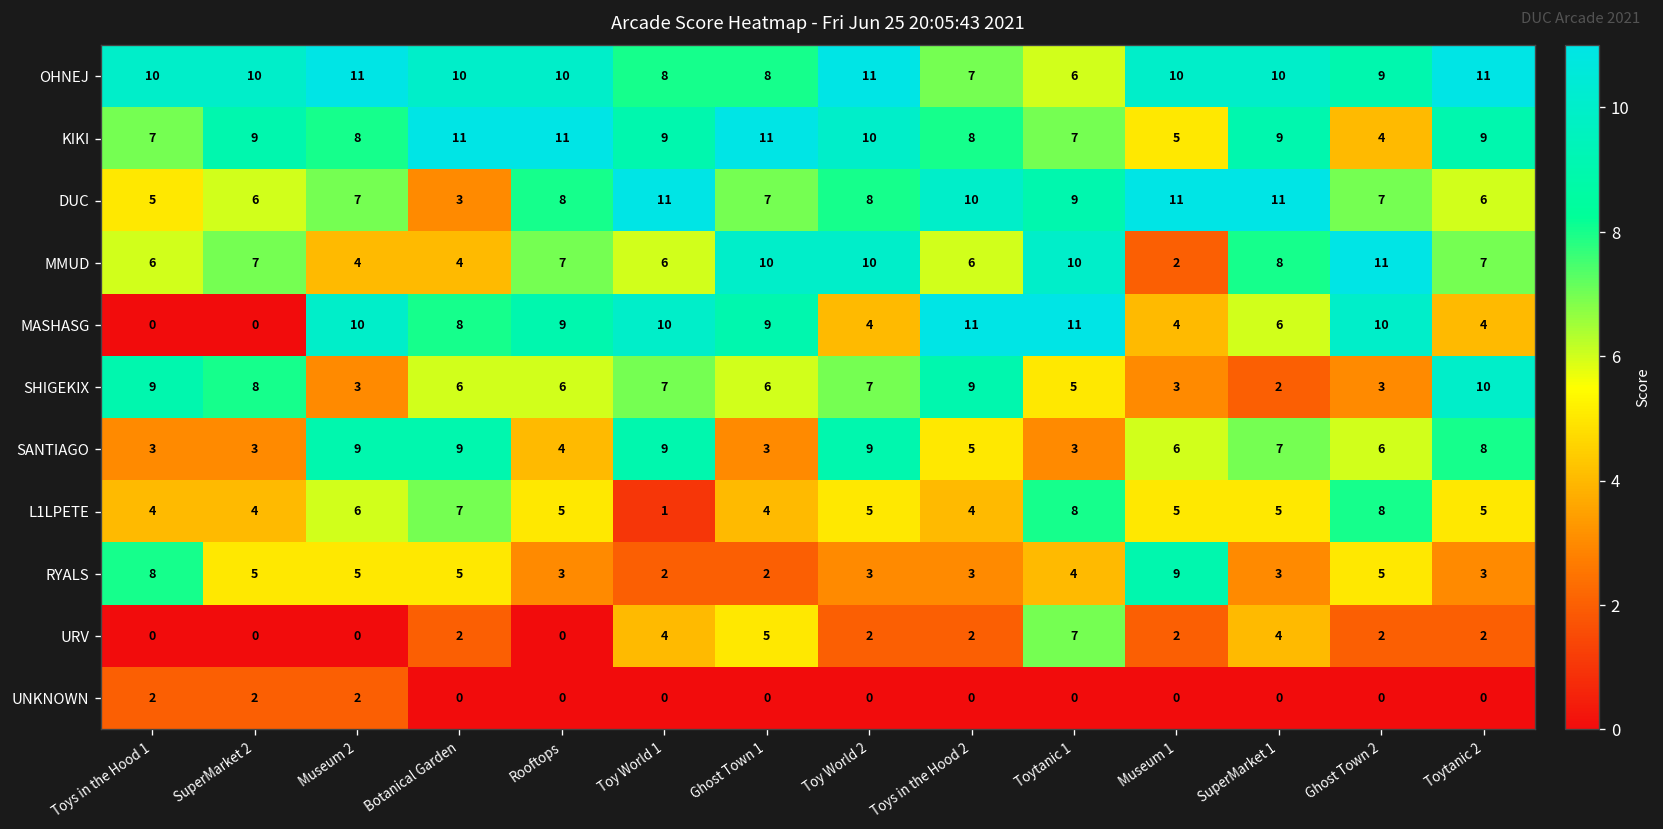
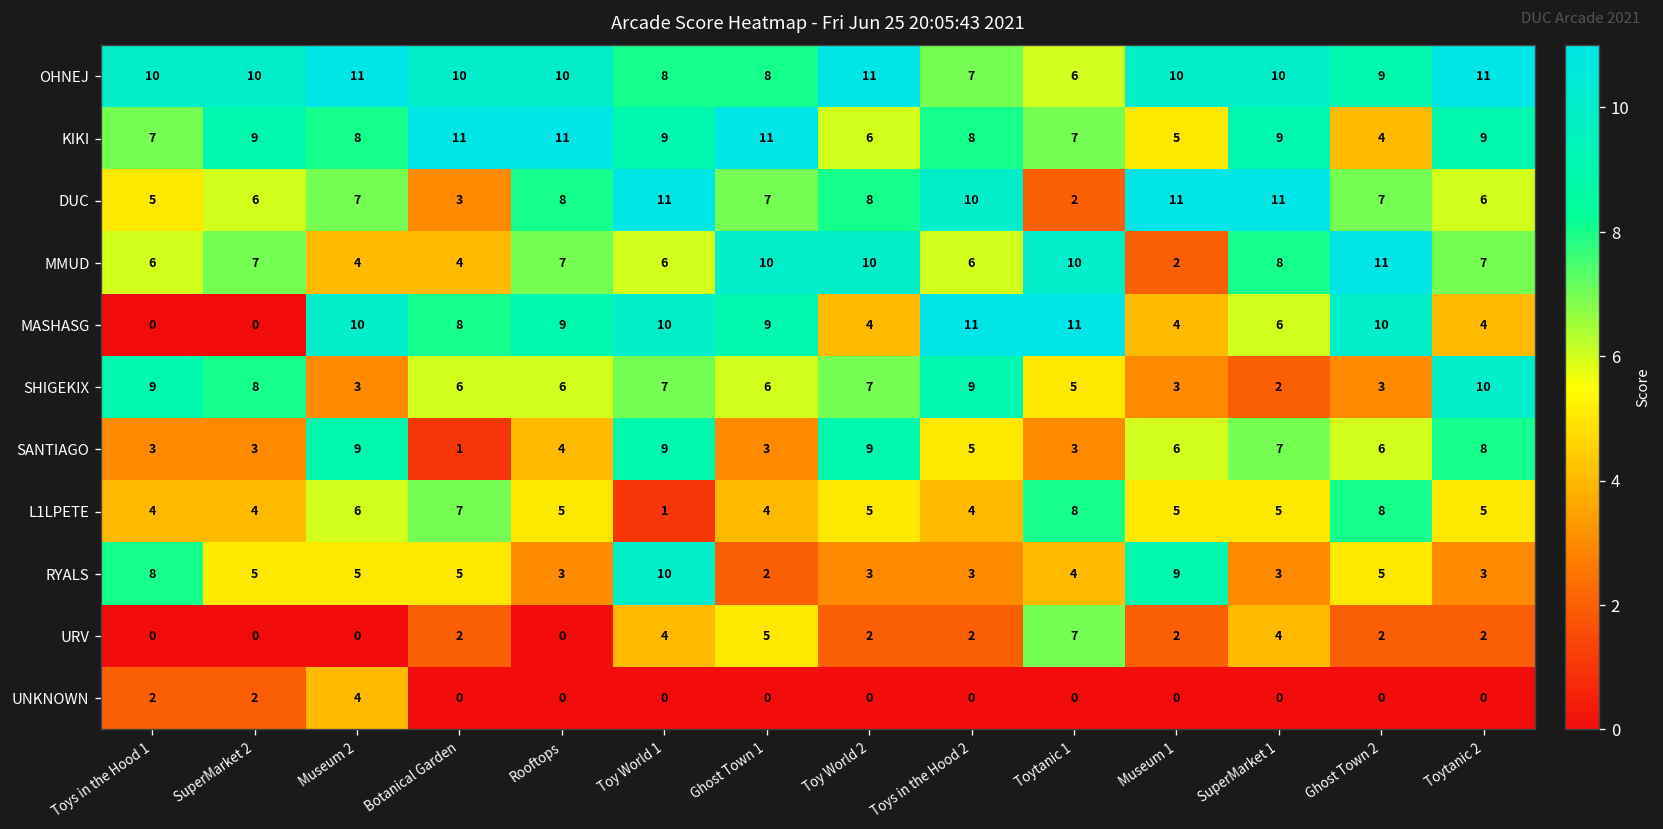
KIKI, Toy World 2: 10 -> 6
DUC, Toytanic 1: 9 -> 2
SANTIAGO, Botanical Garden: 9 -> 1
RYALS, Toy World 1: 2 -> 10
UNKNOWN, Museum 2: 2 -> 4
